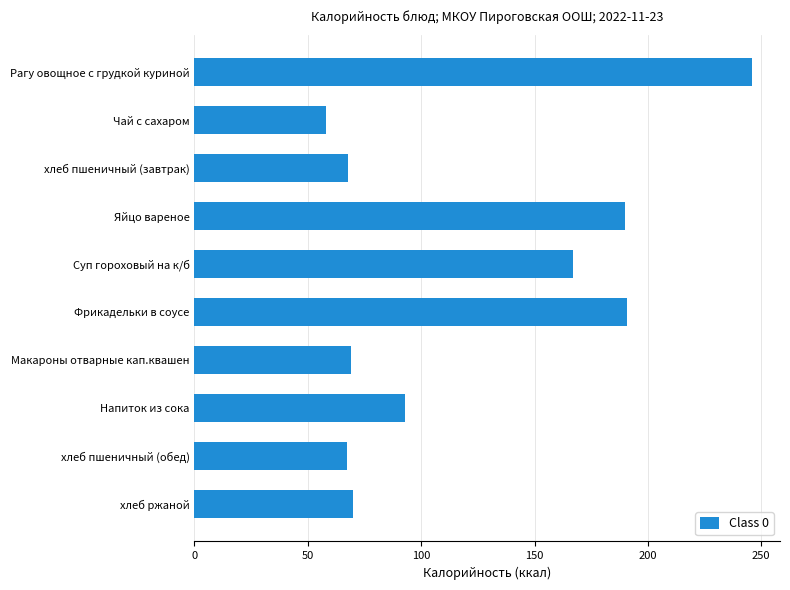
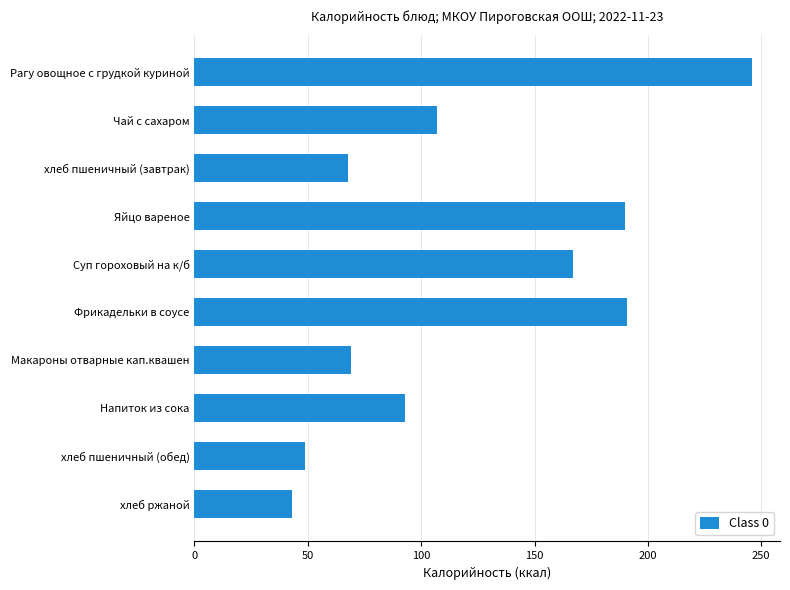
Чай с сахаром: 58 -> 107
хлеб пшеничный (обед): 67 -> 49
хлеб ржаной: 70 -> 43
